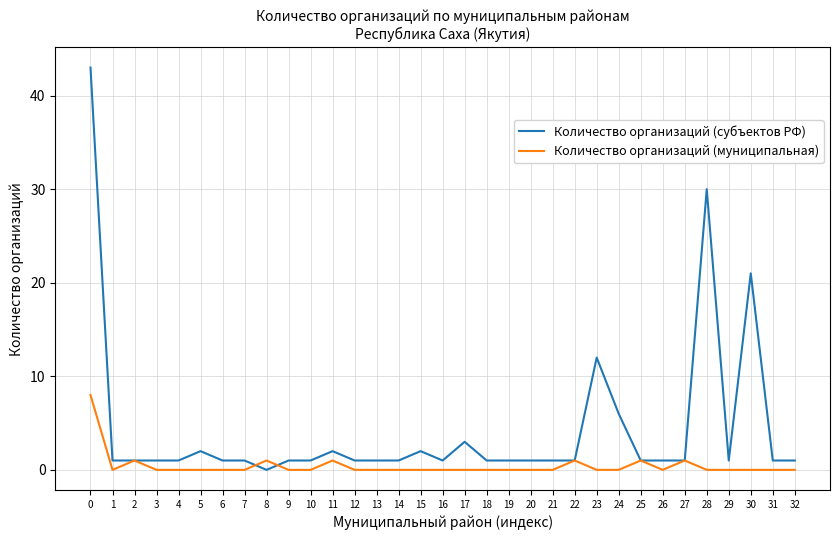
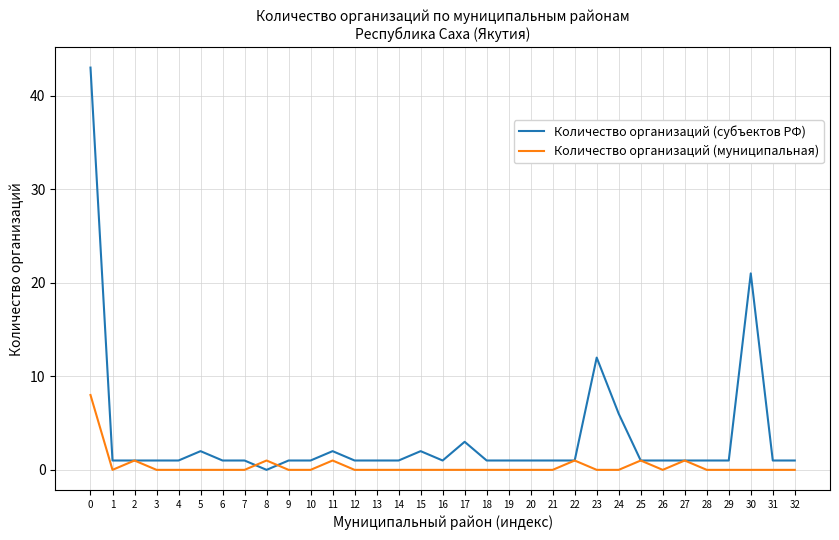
Количество организаций (субъектов РФ), 28: 30 -> 1
